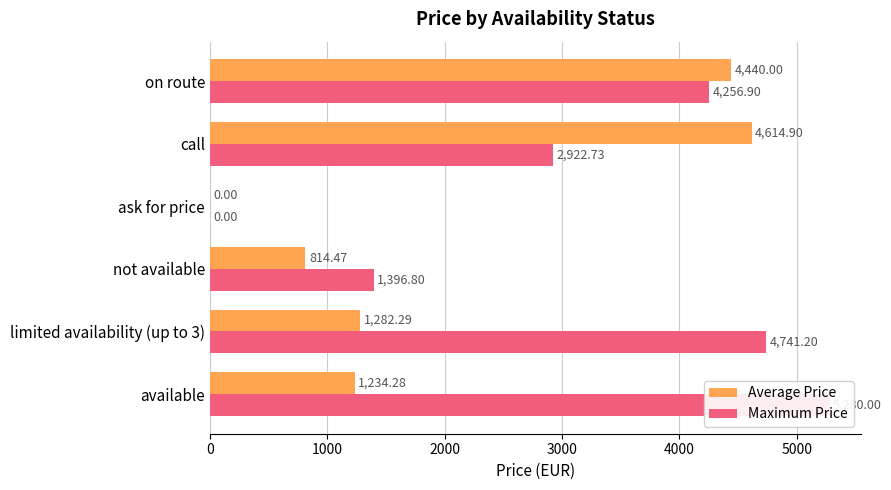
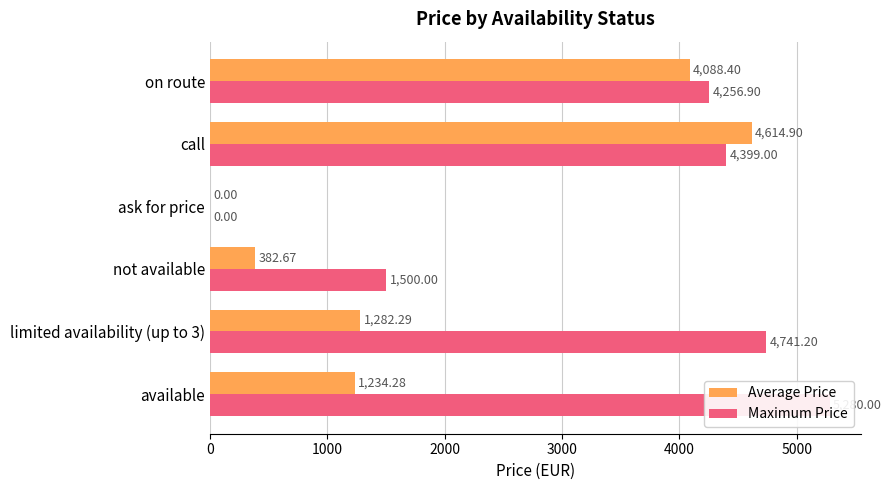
Average Price, on route: 4,440.00 -> 4,088.40
Maximum Price, call: 2,922.73 -> 4,399.00
Average Price, not available: 814.47 -> 382.67
Maximum Price, not available: 1,396.80 -> 1,500.00
